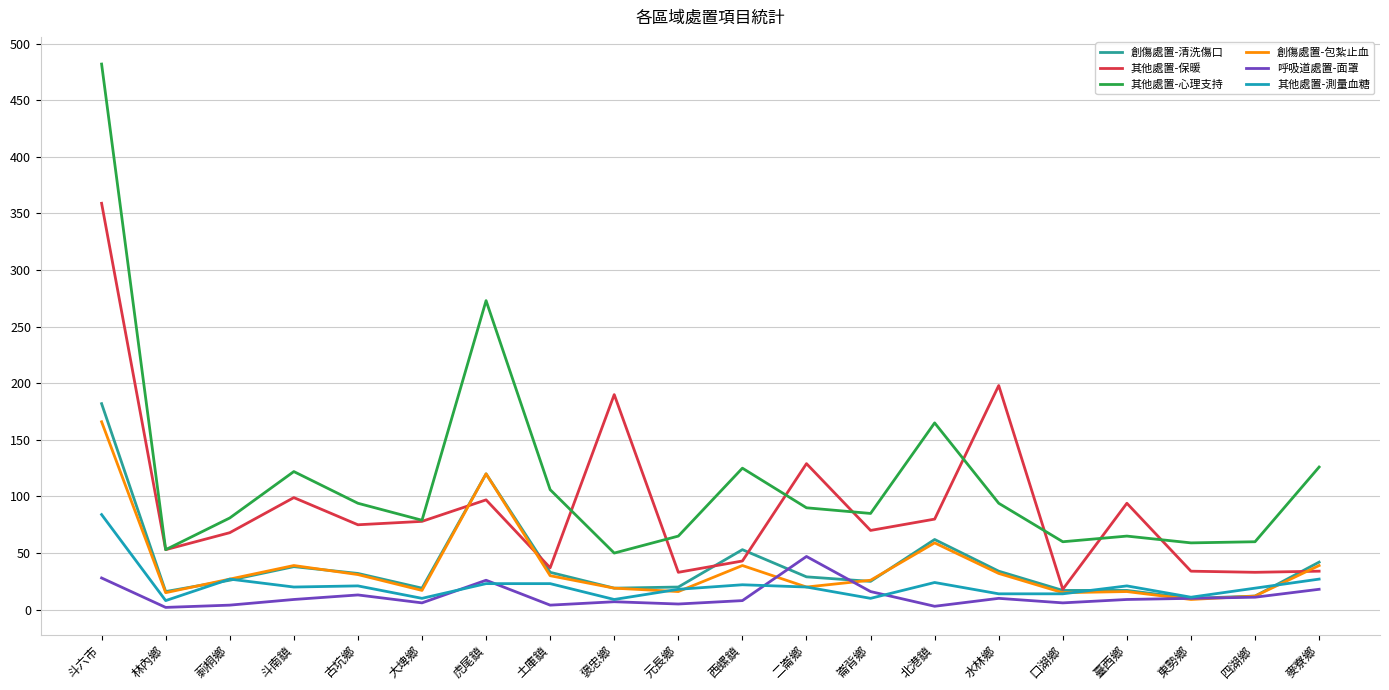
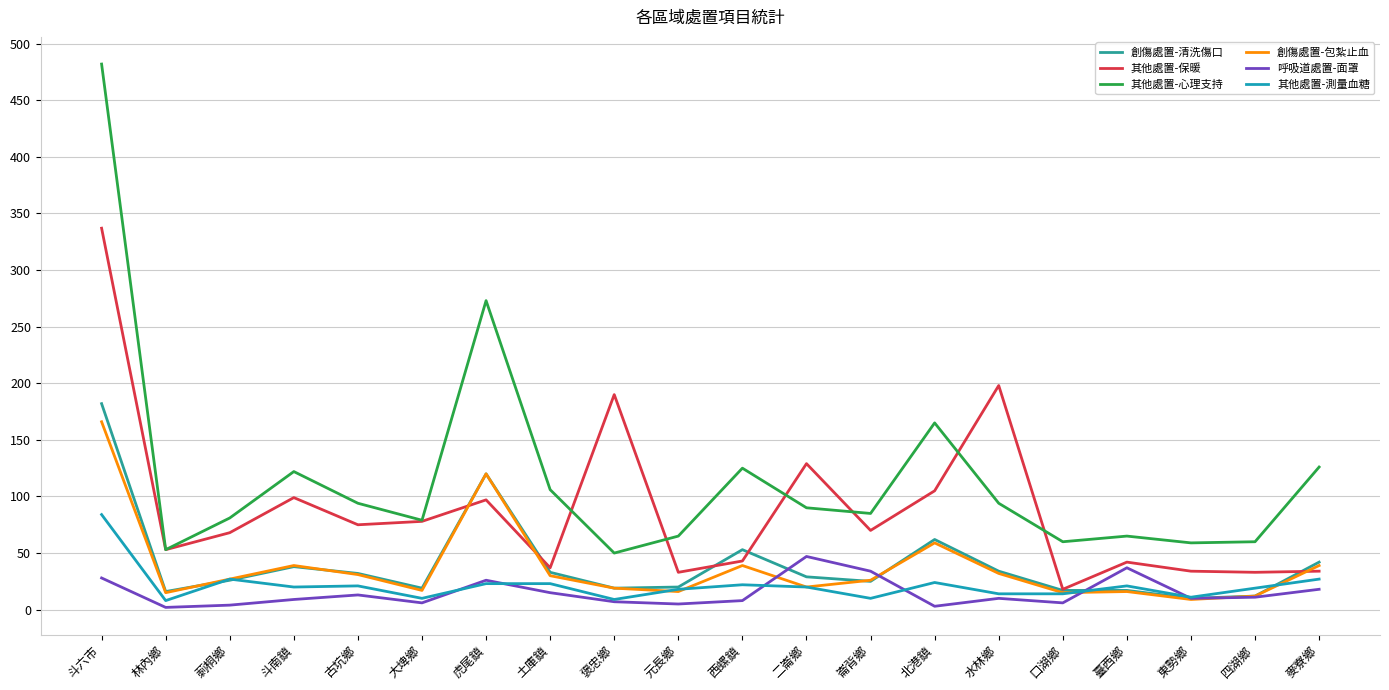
其他處置-保暖, 斗六市: 359 -> 337
呼吸道處置-面罩, 土庫鎮: 4 -> 15
呼吸道處置-面罩, 崙背鄉: 16 -> 34
其他處置-保暖, 北港鎮: 80 -> 105
其他處置-保暖, 臺西鄉: 94 -> 42
呼吸道處置-面罩, 臺西鄉: 9 -> 37
